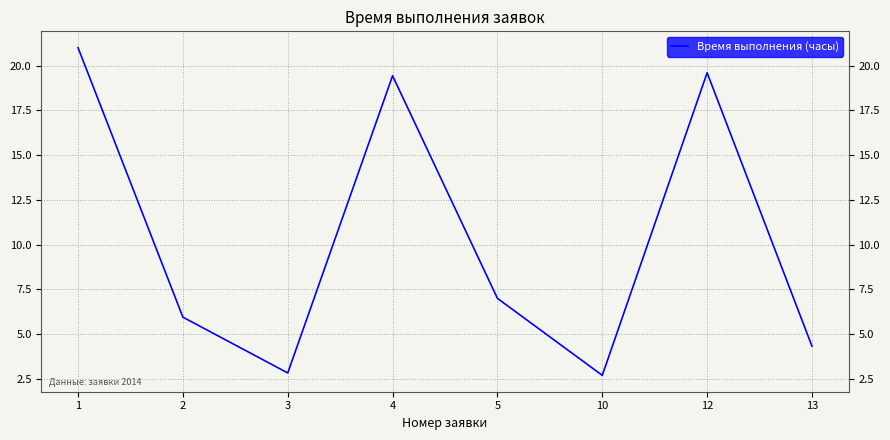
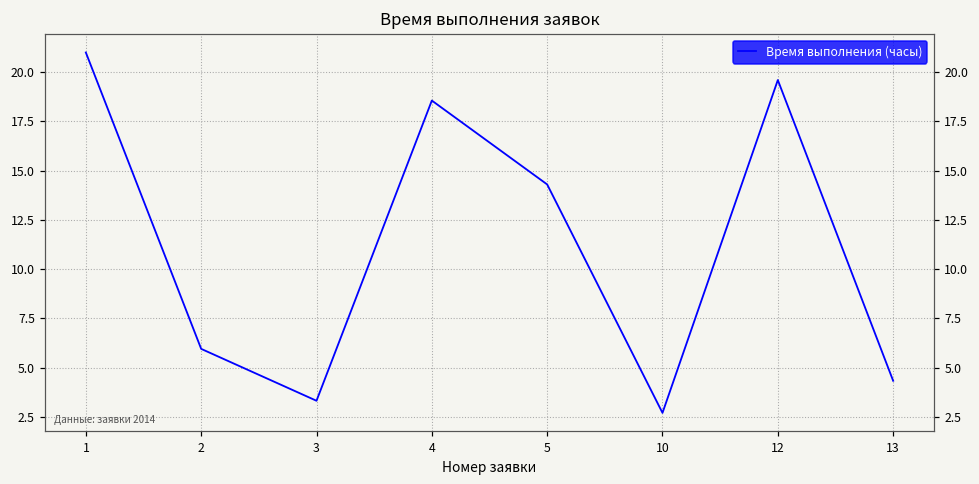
3: 2.8 -> 3.3
4: 19.4 -> 18.6
5: 7.0 -> 14.3
